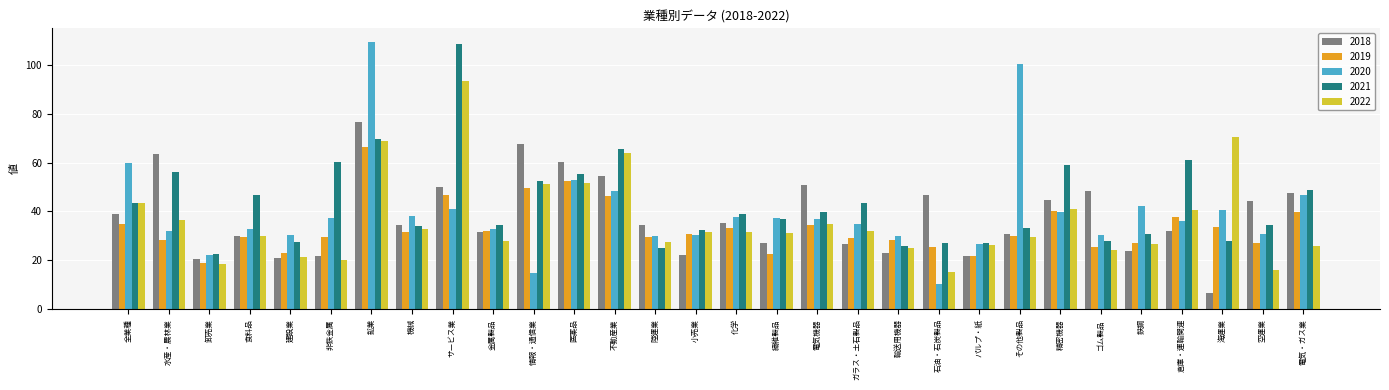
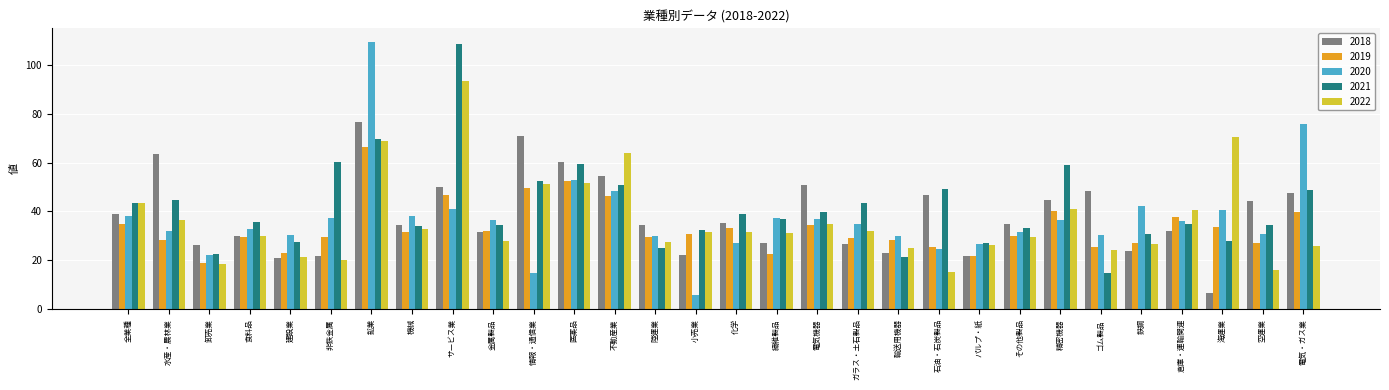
2020, 全業種: 60 -> 38
2021, 水産・農林業: 56 -> 45
2018, 卸売業: 21 -> 26
2021, 食料品: 47 -> 36
2020, 金属製品: 33 -> 37
2018, 情報・通信業: 67 -> 71
2021, 医薬品: 55 -> 59
2021, 不動産業: 66 -> 51
2020, 小売業: 30 -> 6
2020, 化学: 38 -> 27
2021, 輸送用機器: 26 -> 22
2020, 石油・石炭製品: 11 -> 25
2021, 石油・石炭製品: 27 -> 49
2018, その他製品: 31 -> 35
2020, その他製品: 101 -> 32
2020, 精密機器: 40 -> 36
2021, ゴム製品: 28 -> 15
2021, 倉庫・運輸関連: 61 -> 35
2020, 電気・ガス業: 47 -> 76
